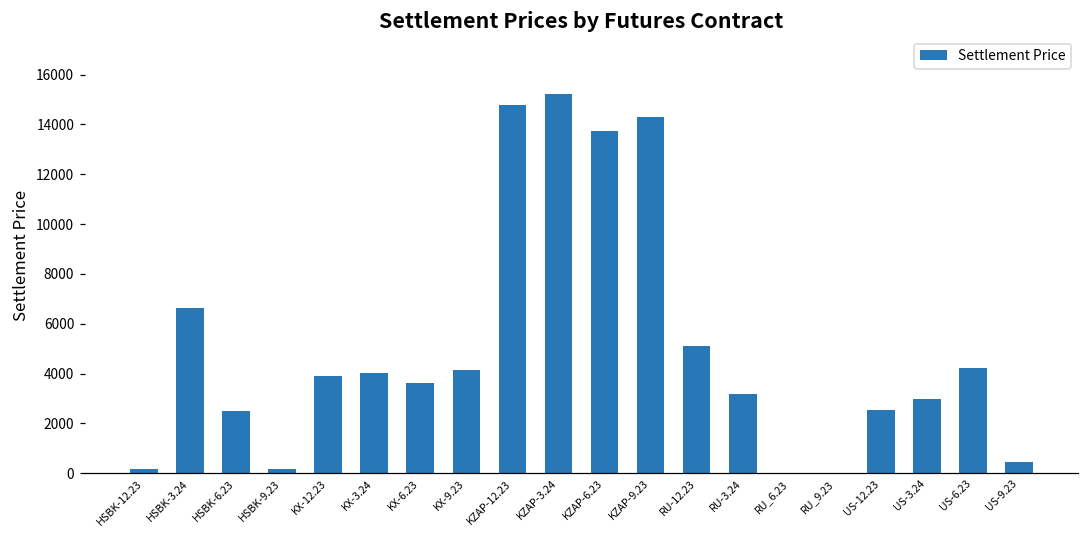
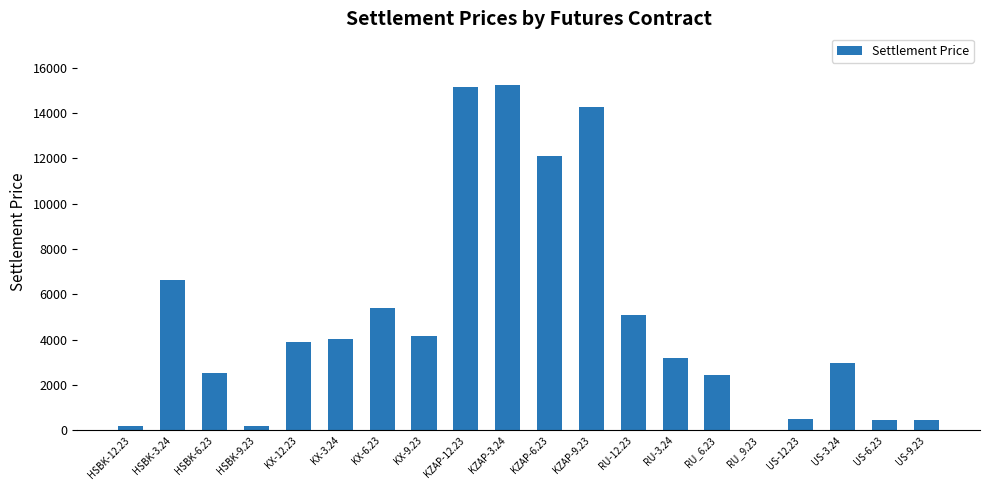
KX-6.23: 3600 -> 5400
KZAP-12.23: 14800 -> 15100
KZAP-6.23: 13800 -> 12100
RU_6.23: 0 -> 2500
US-12.23: 2500 -> 500
US-6.23: 4200 -> 500
